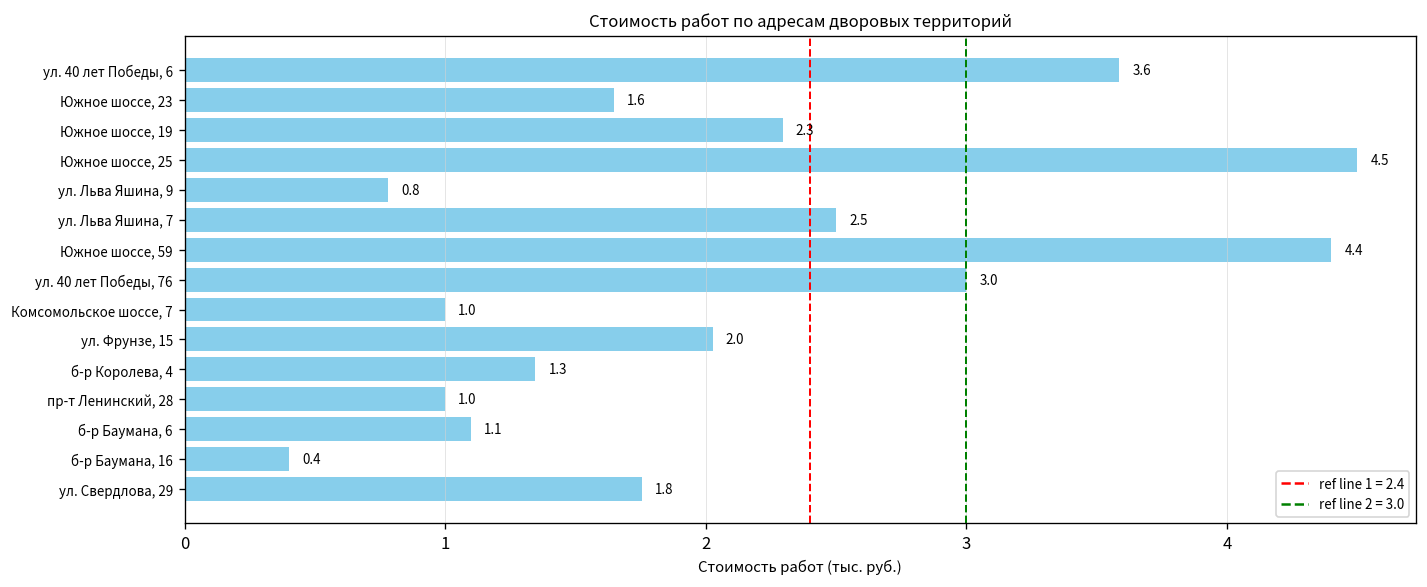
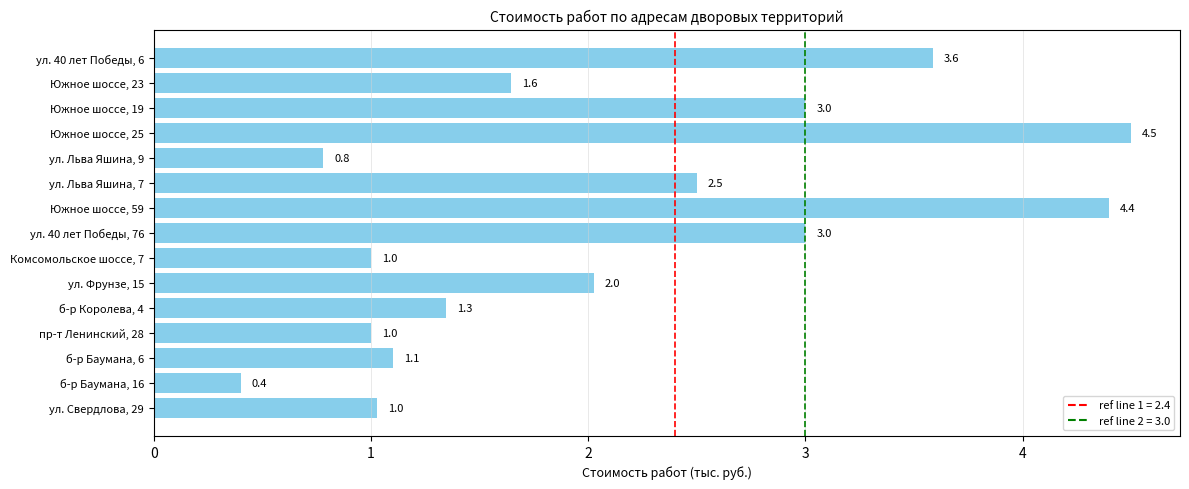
Южное шоссе, 19: 2.3 -> 3.0
ул. Свердлова, 29: 1.8 -> 1.0
